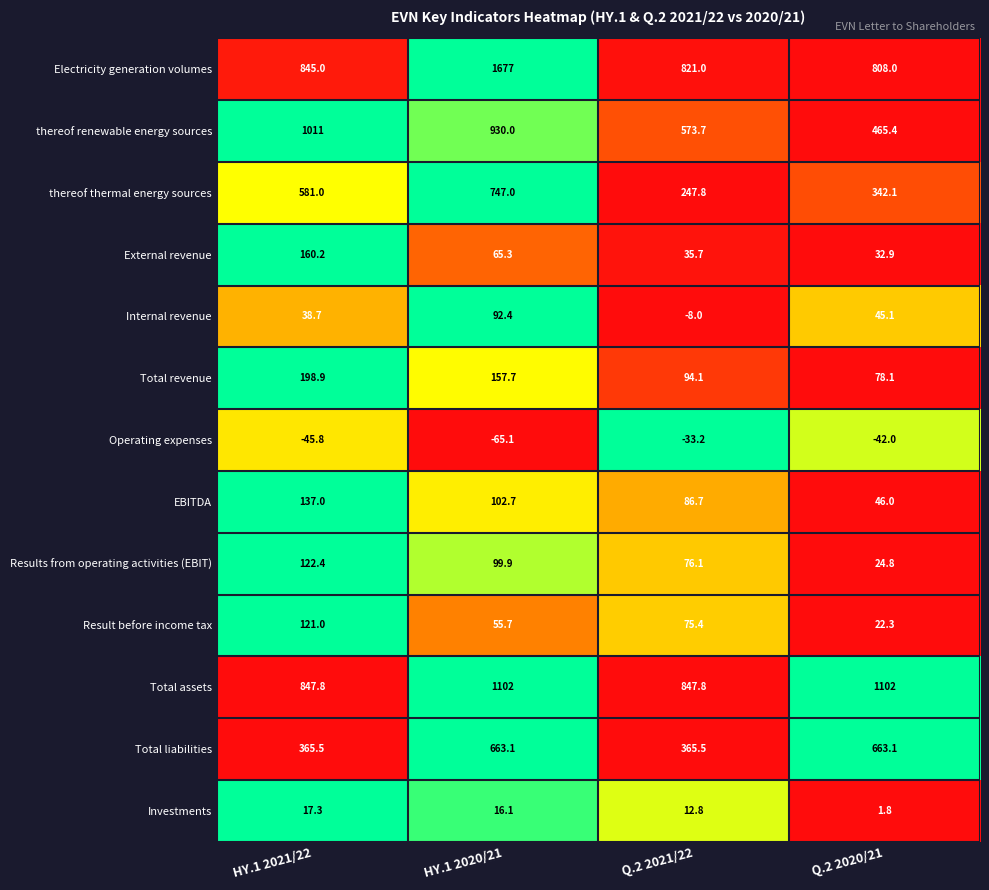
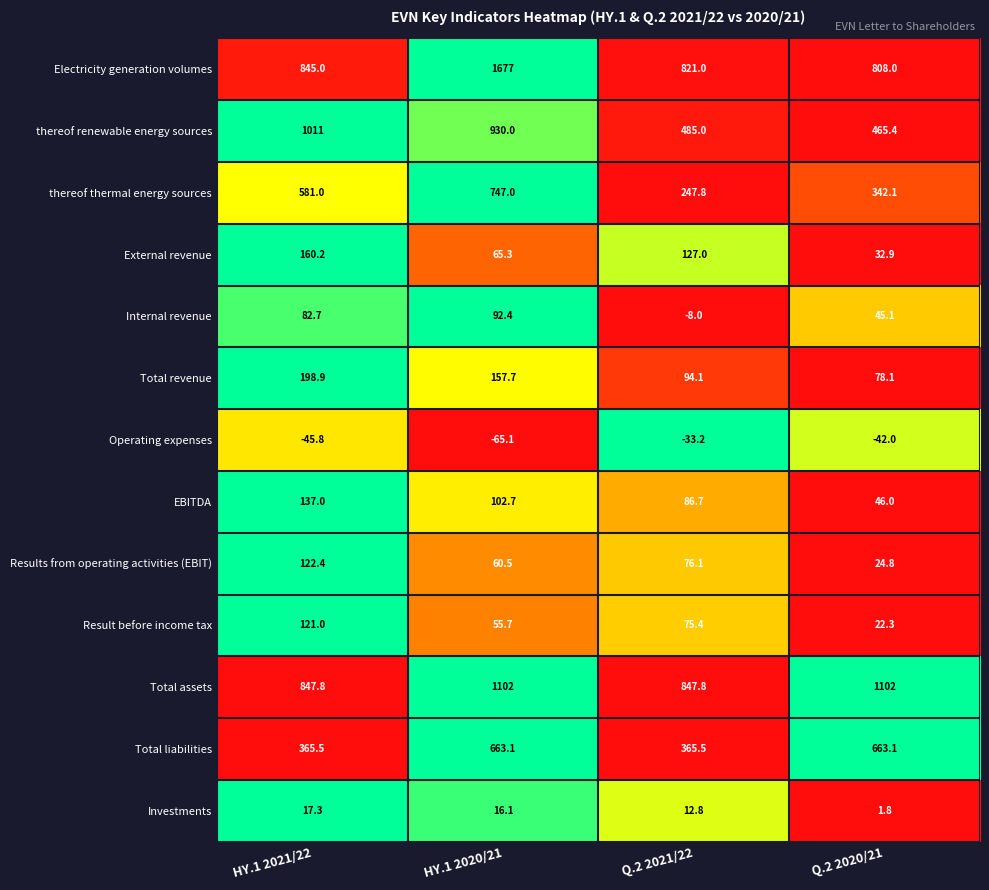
thereof renewable energy sources, Q.2 2021/22: 573.7 -> 485.0
External revenue, Q.2 2021/22: 35.7 -> 127.0
Internal revenue, HY.1 2021/22: 38.7 -> 82.7
Results from operating activities (EBIT), HY.1 2020/21: 99.9 -> 60.5
